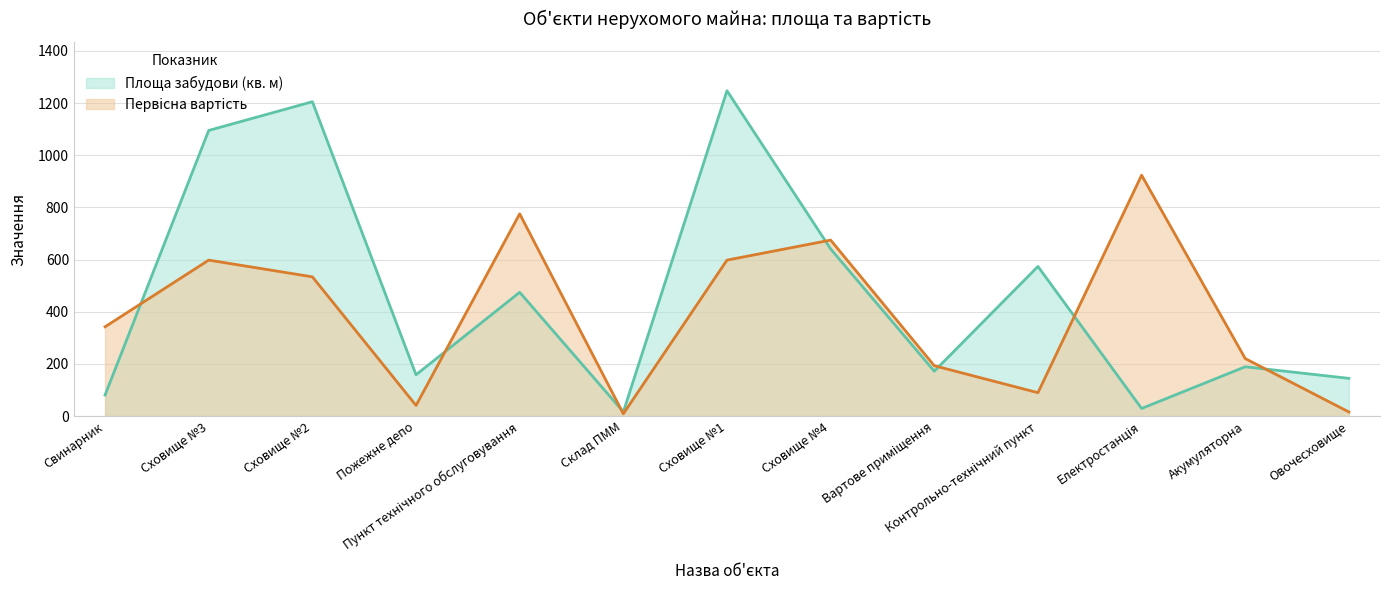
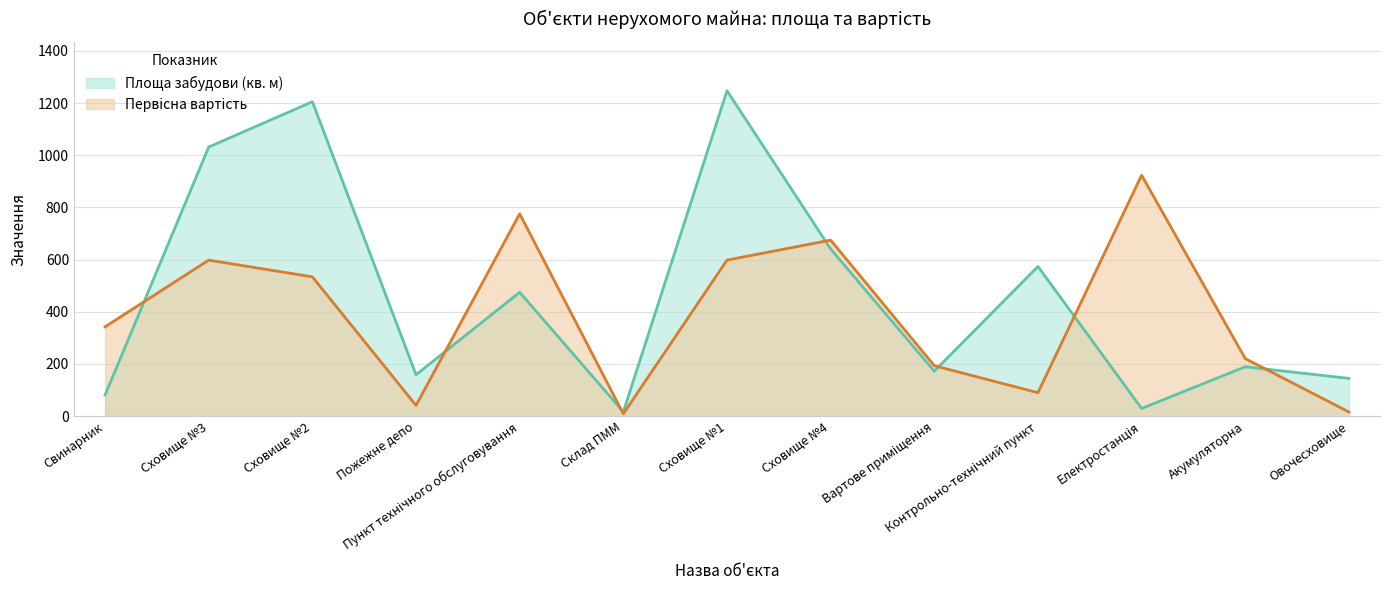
Площа забудови (кв. м), Сховище №3: 1100 -> 1030
